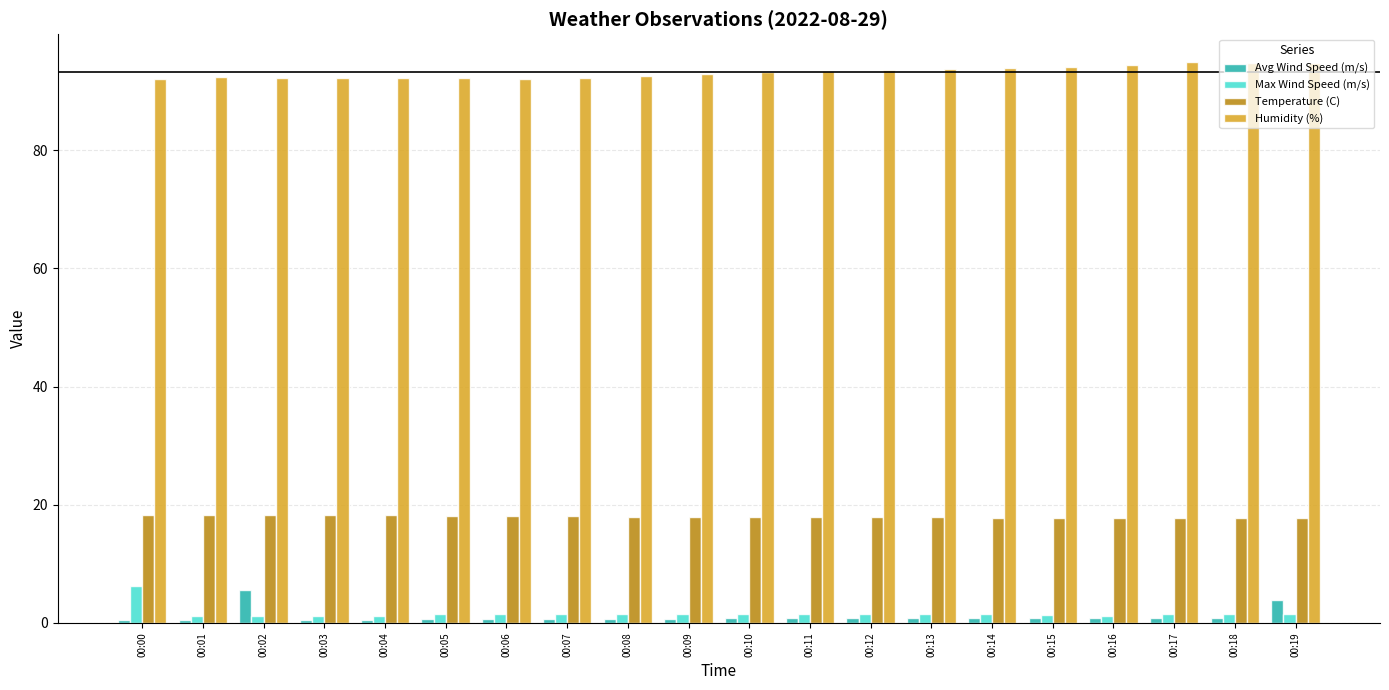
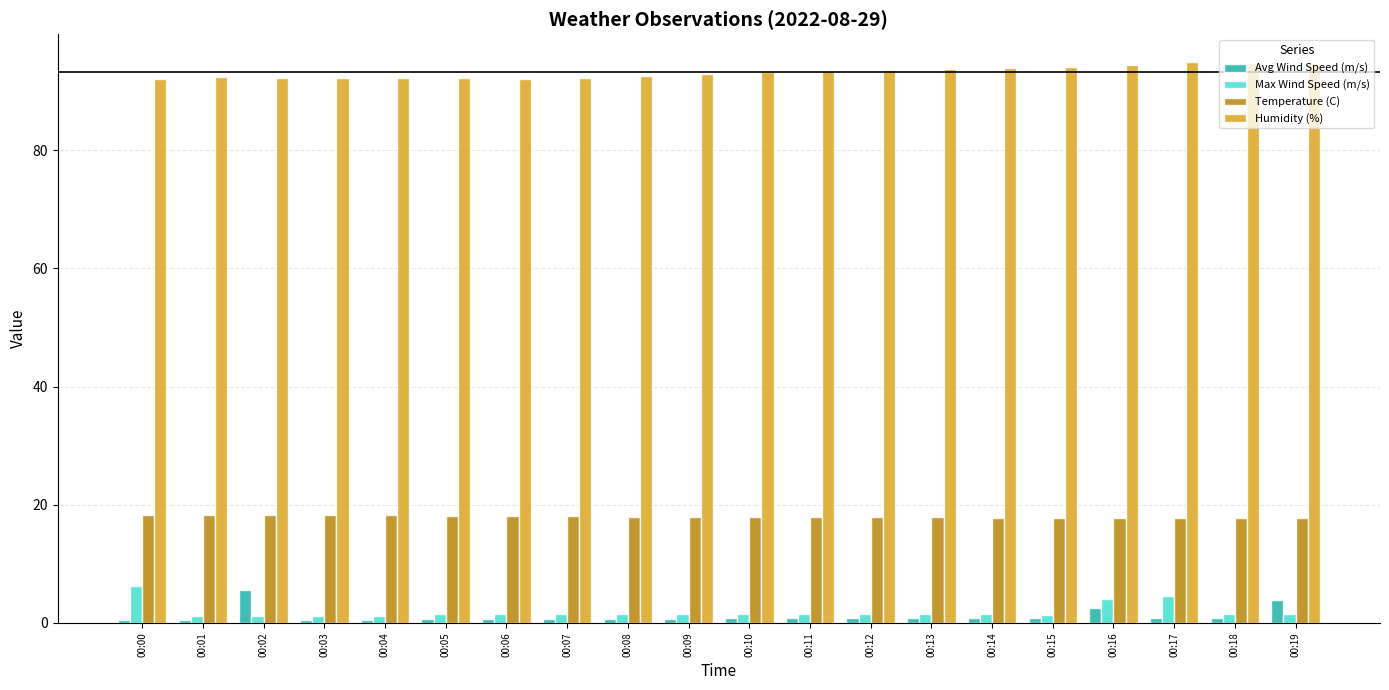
Avg Wind Speed (m/s), 00:16: 1 -> 3
Max Wind Speed (m/s), 00:16: 1 -> 4
Max Wind Speed (m/s), 00:17: 2 -> 5
